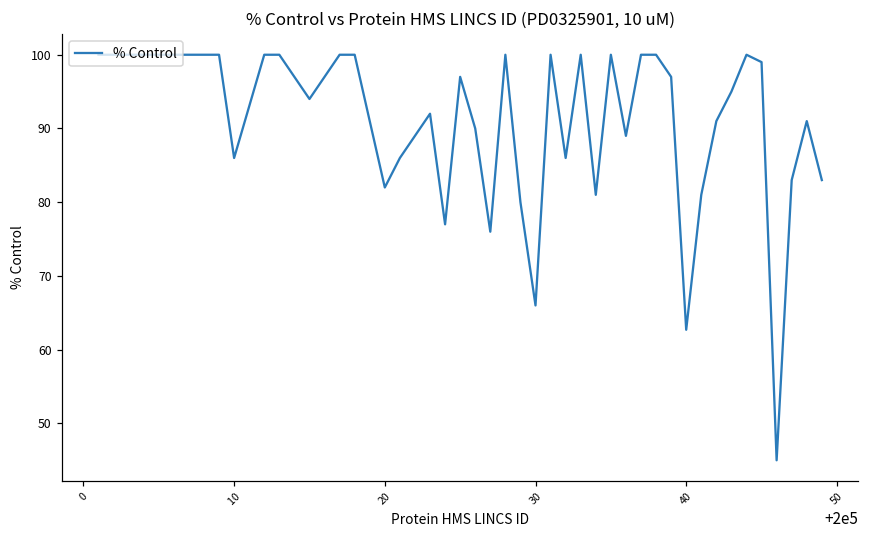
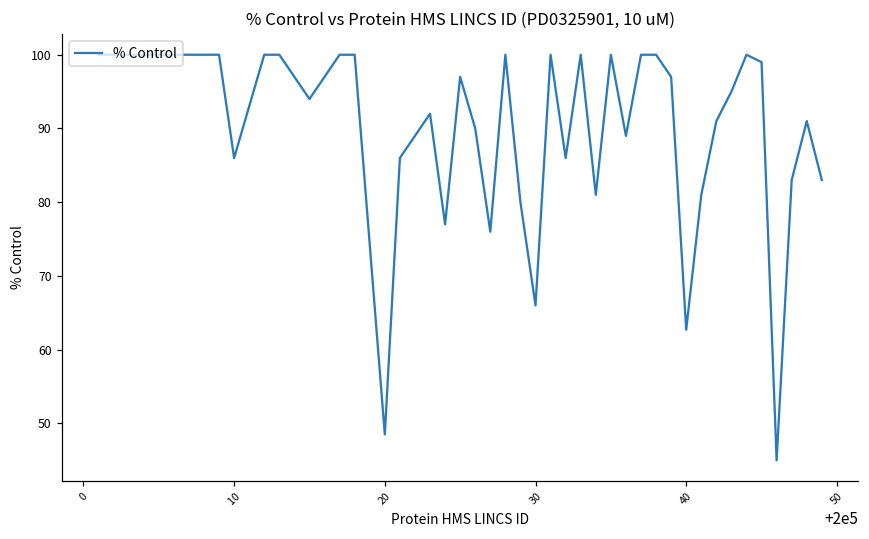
20: 82 -> 49
